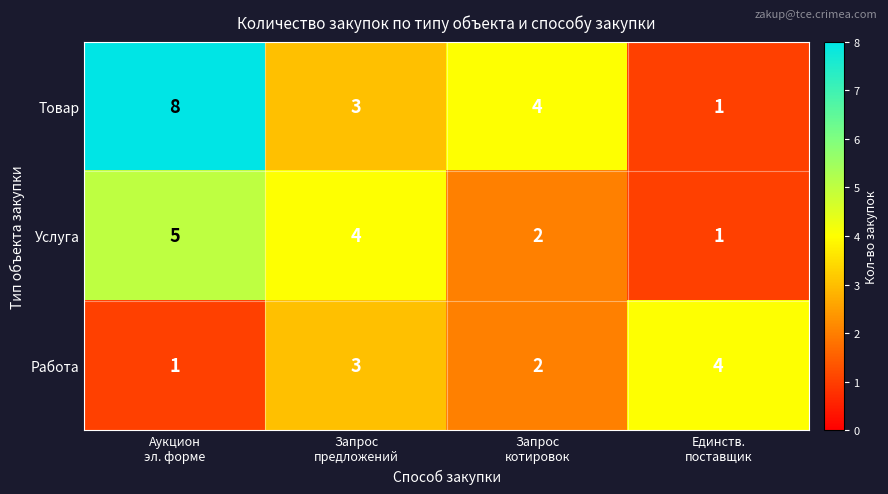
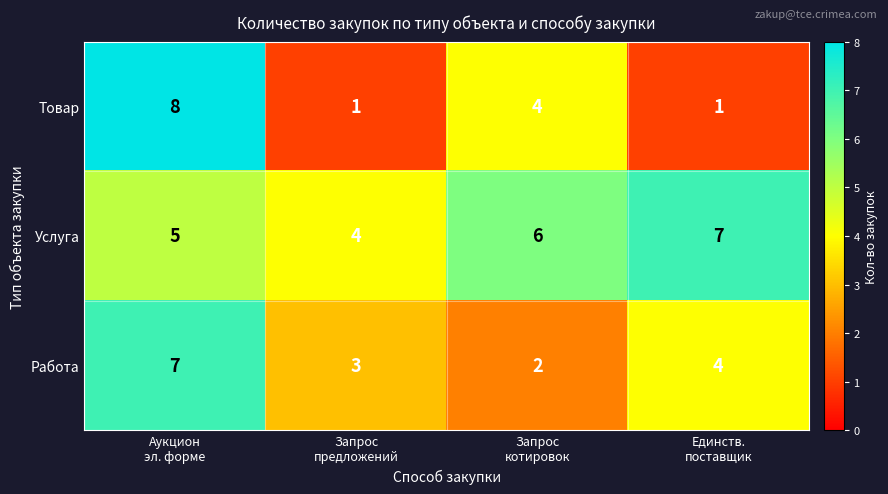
Товар, Запрос предложений: 3 -> 1
Услуга, Запрос котировок: 2 -> 6
Услуга, Единств. поставщик: 1 -> 7
Работа, Аукцион эл. форме: 1 -> 7
